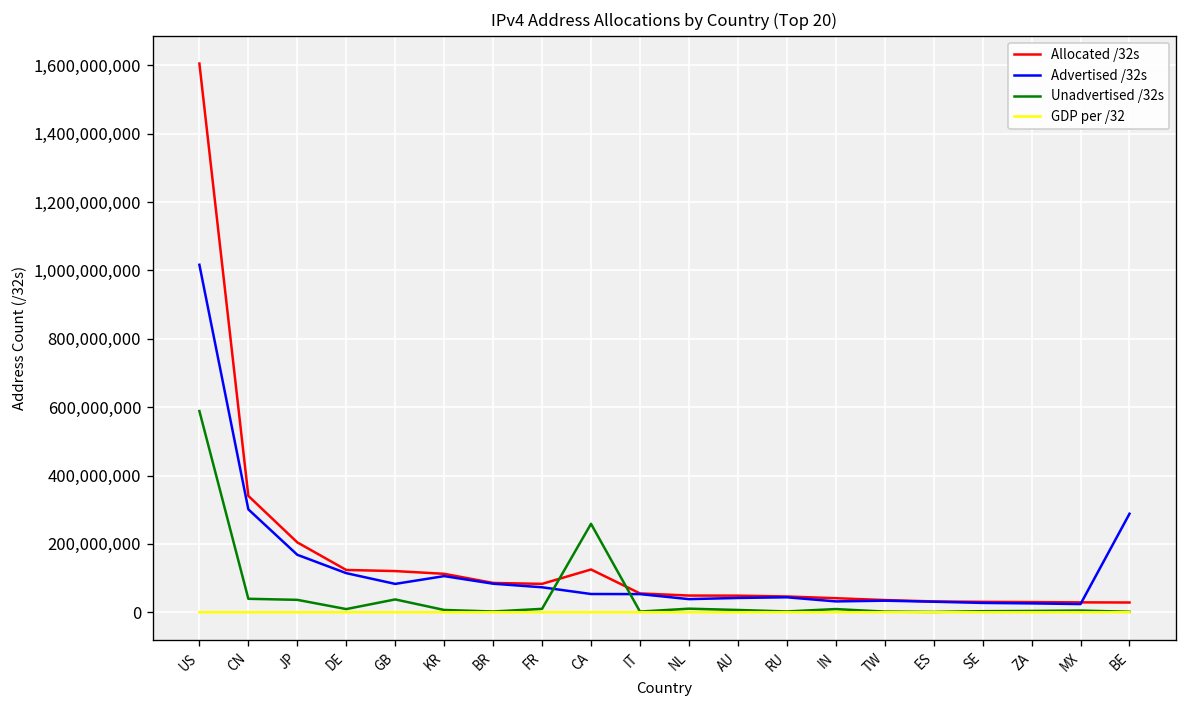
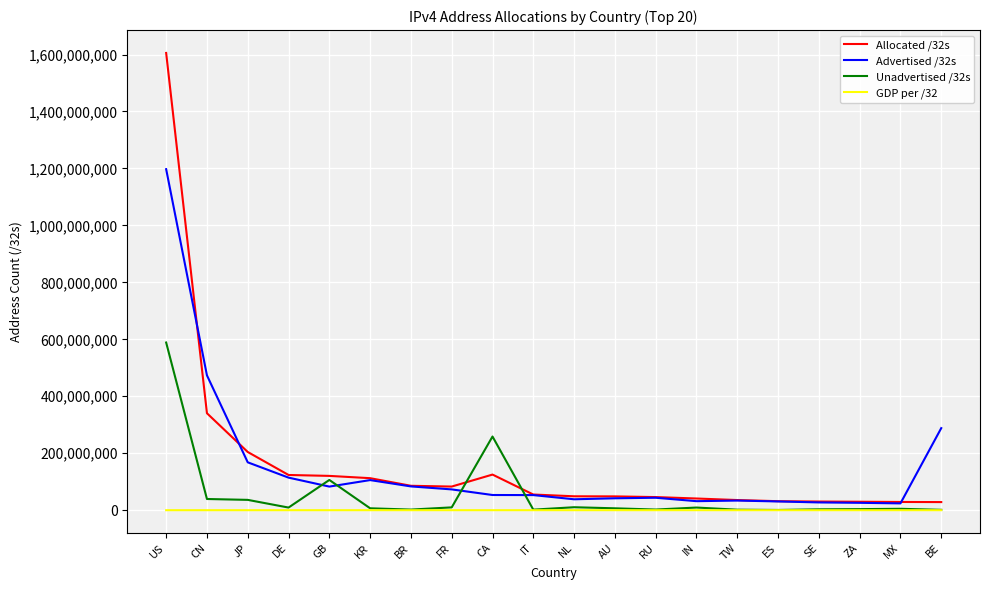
Advertised /32s, US: 1,020,000,000 -> 1,200,000,000
Advertised /32s, CN: 300,000,000 -> 470,000,000
Unadvertised /32s, GB: 40,000,000 -> 110,000,000
